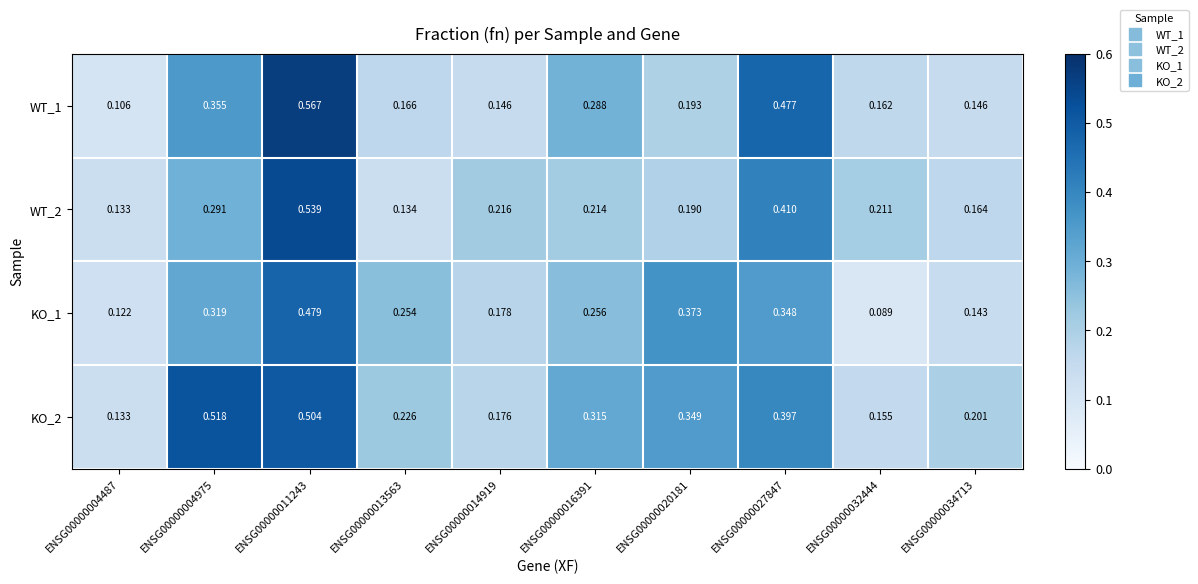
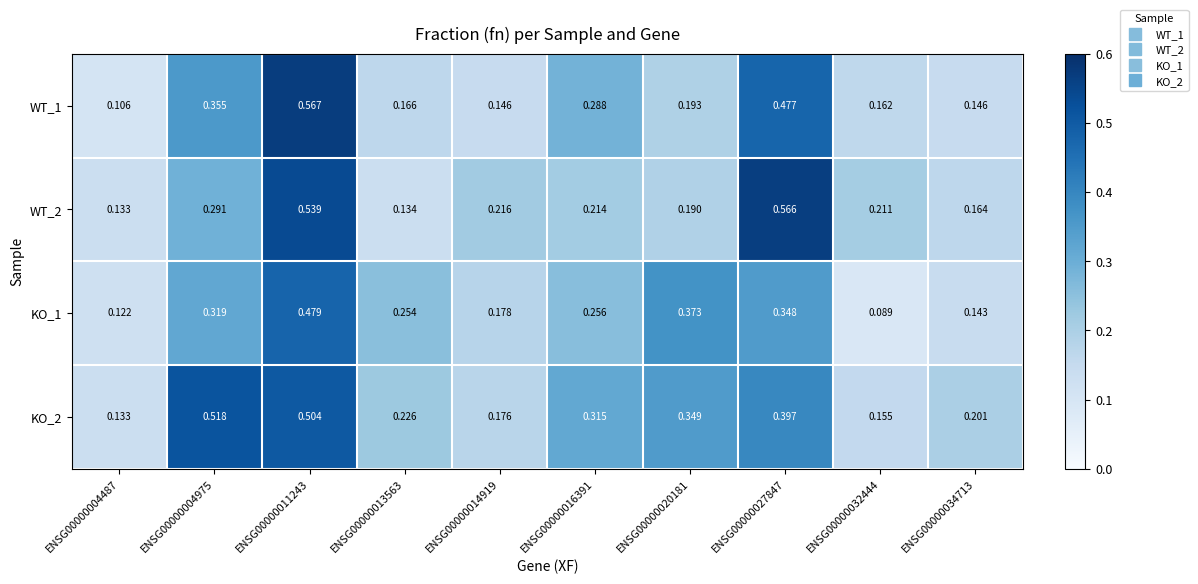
WT_2, ENSG00000027847: 0.410 -> 0.566
